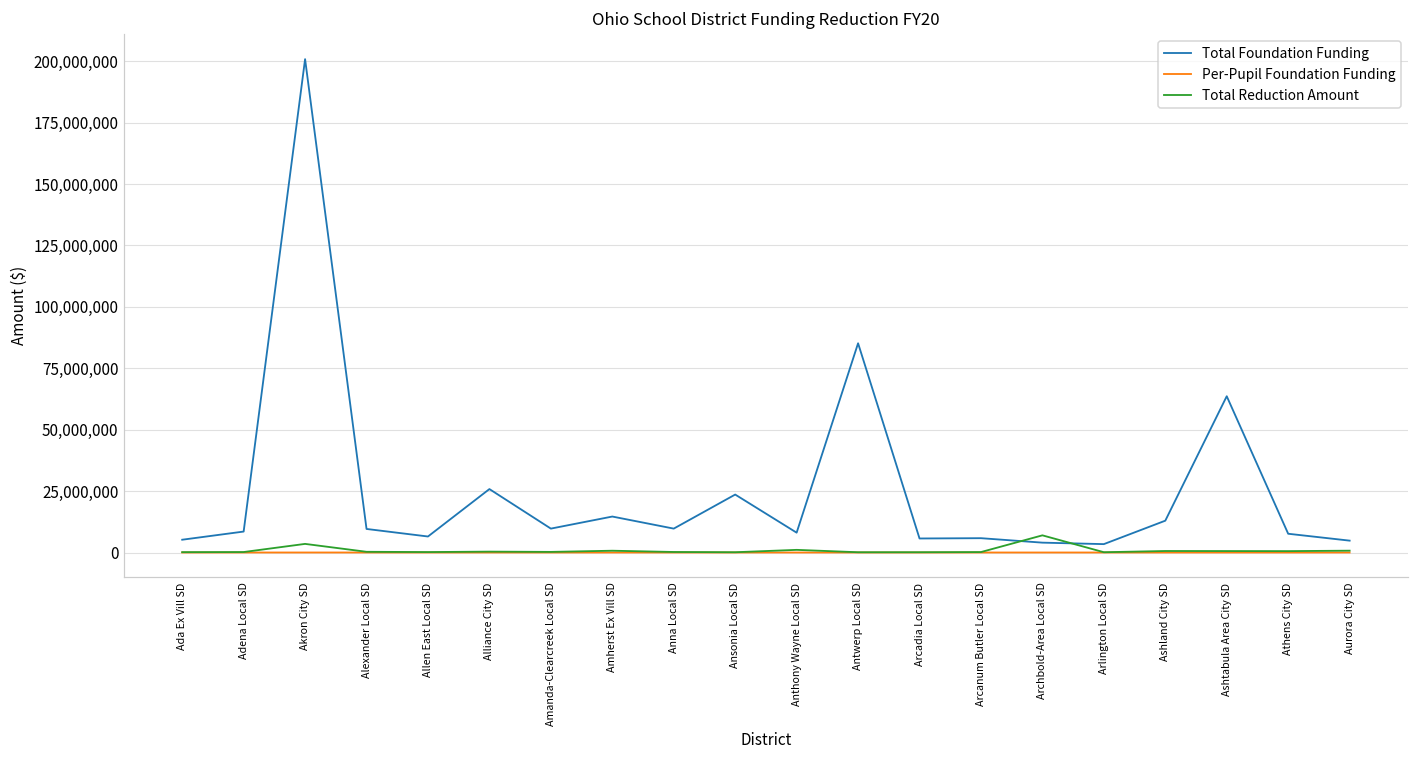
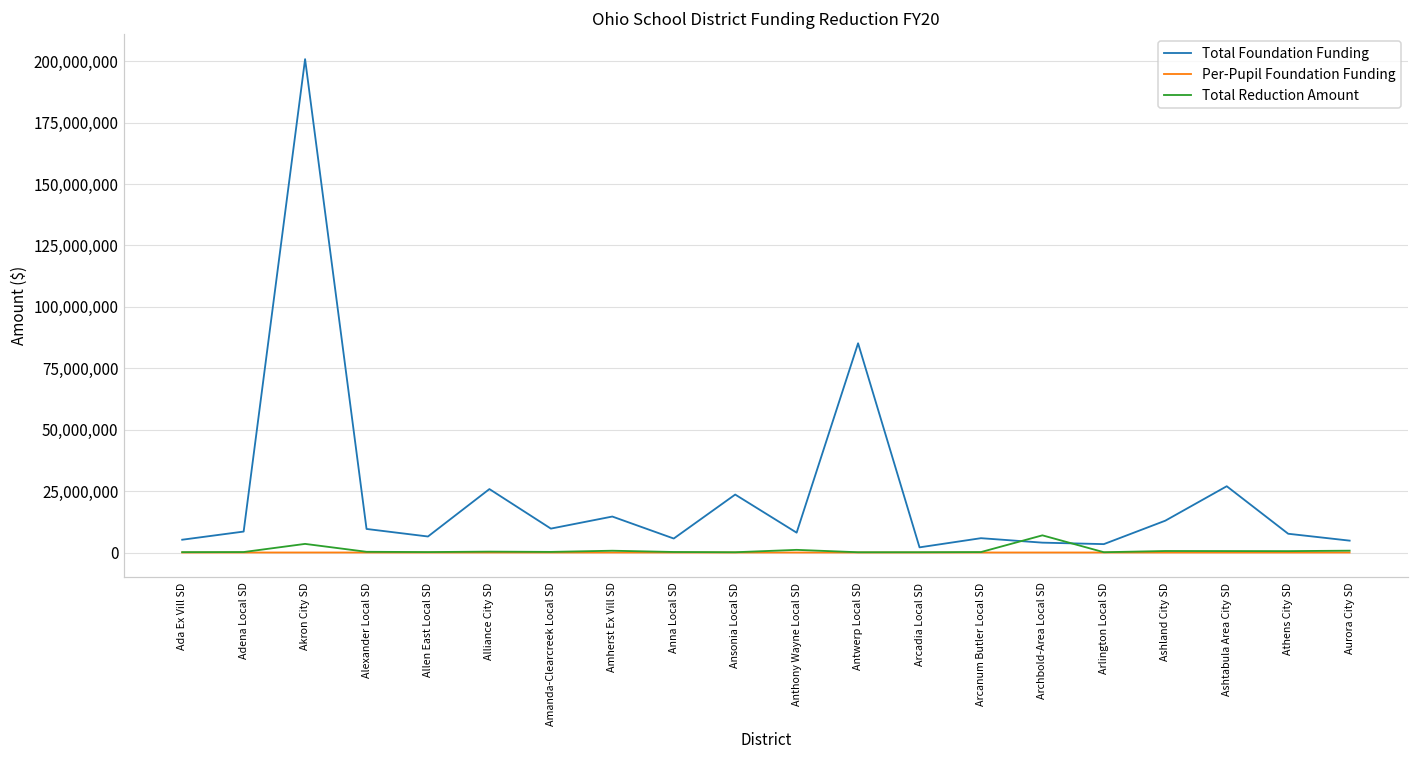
Total Foundation Funding, Anna Local SD: 10,000,000 -> 6,000,000
Total Foundation Funding, Arcadia Local SD: 6,000,000 -> 2,000,000
Total Foundation Funding, Ashtabula Area City SD: 64,000,000 -> 27,000,000
